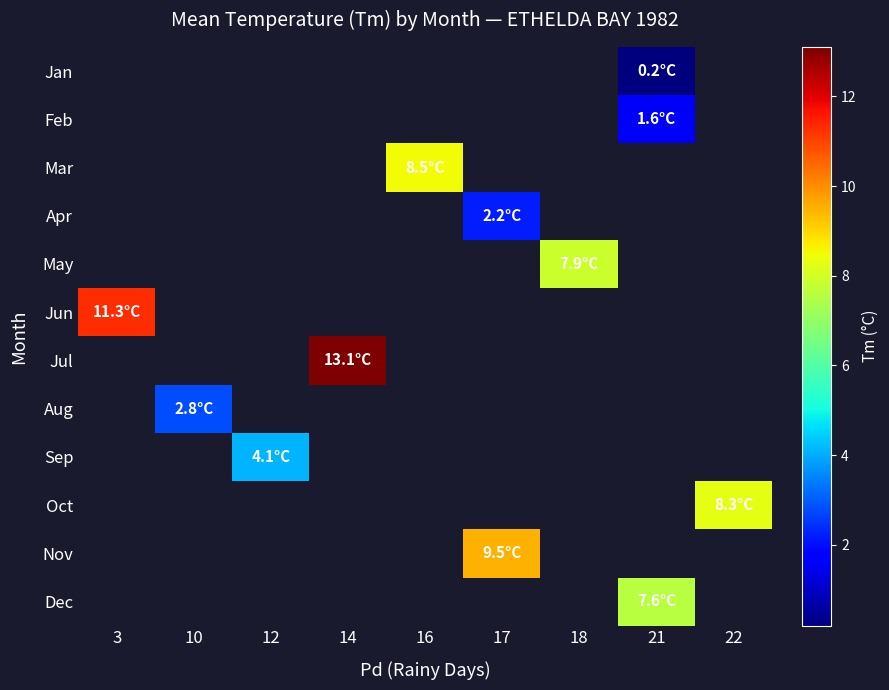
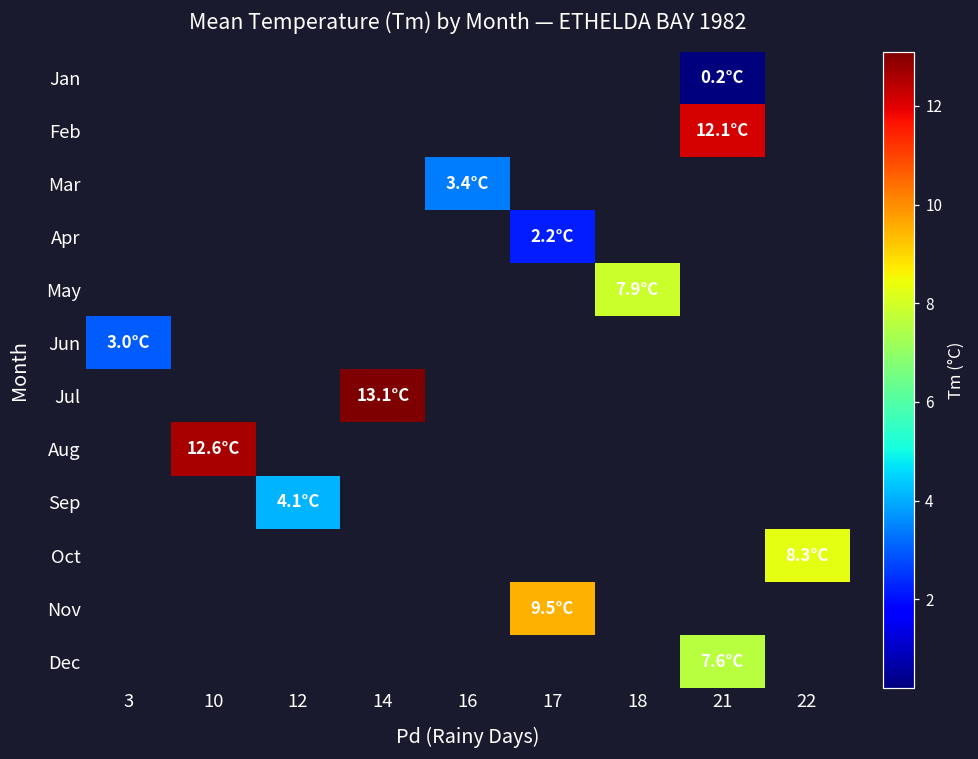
Feb, 21: 1.6°C -> 12.1°C
Mar, 16: 8.5°C -> 3.4°C
Jun, 3: 11.3°C -> 3.0°C
Aug, 10: 2.8°C -> 12.6°C
